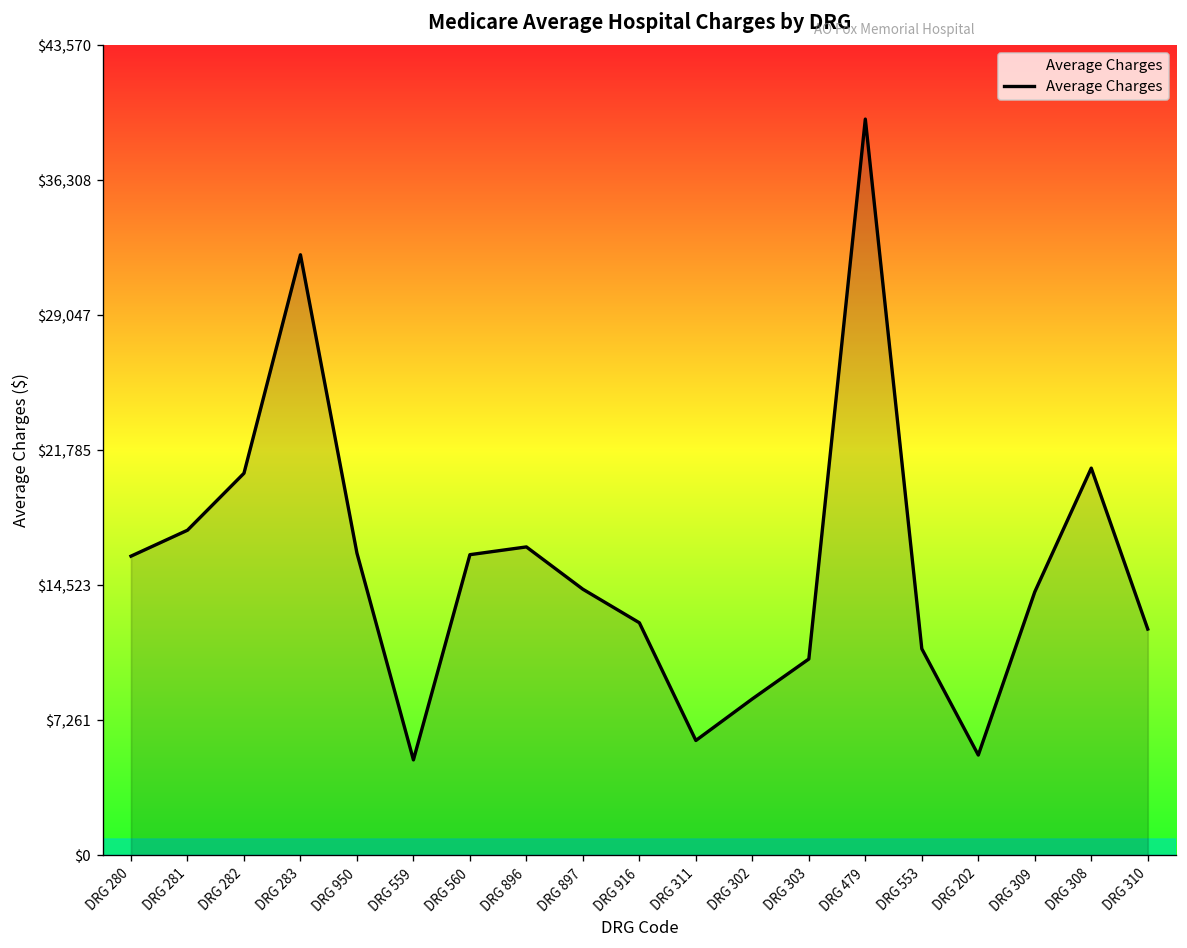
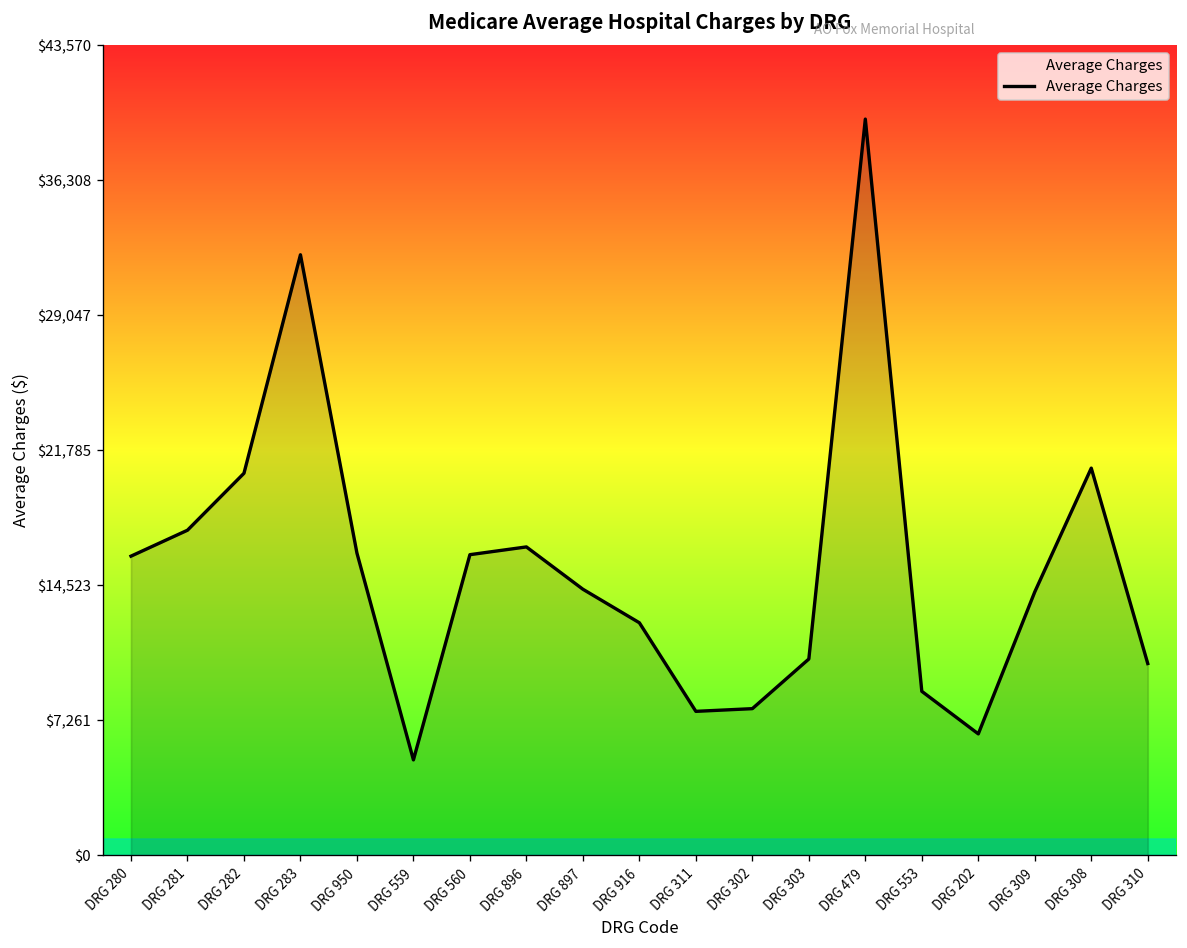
DRG 311: $6,200 -> $7,700
DRG 302: $8,400 -> $7,900
DRG 553: $11,100 -> $8,800
DRG 202: $5,400 -> $6,500
DRG 310: $12,200 -> $10,300
